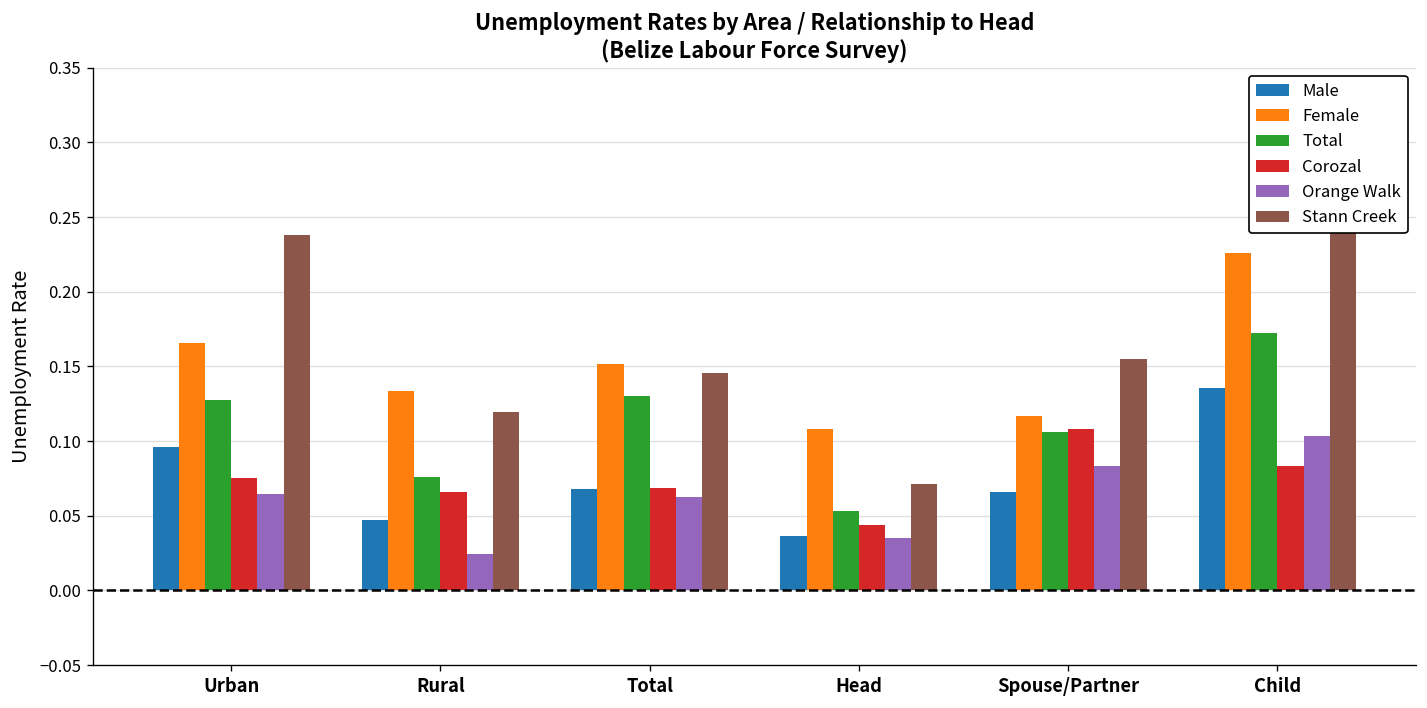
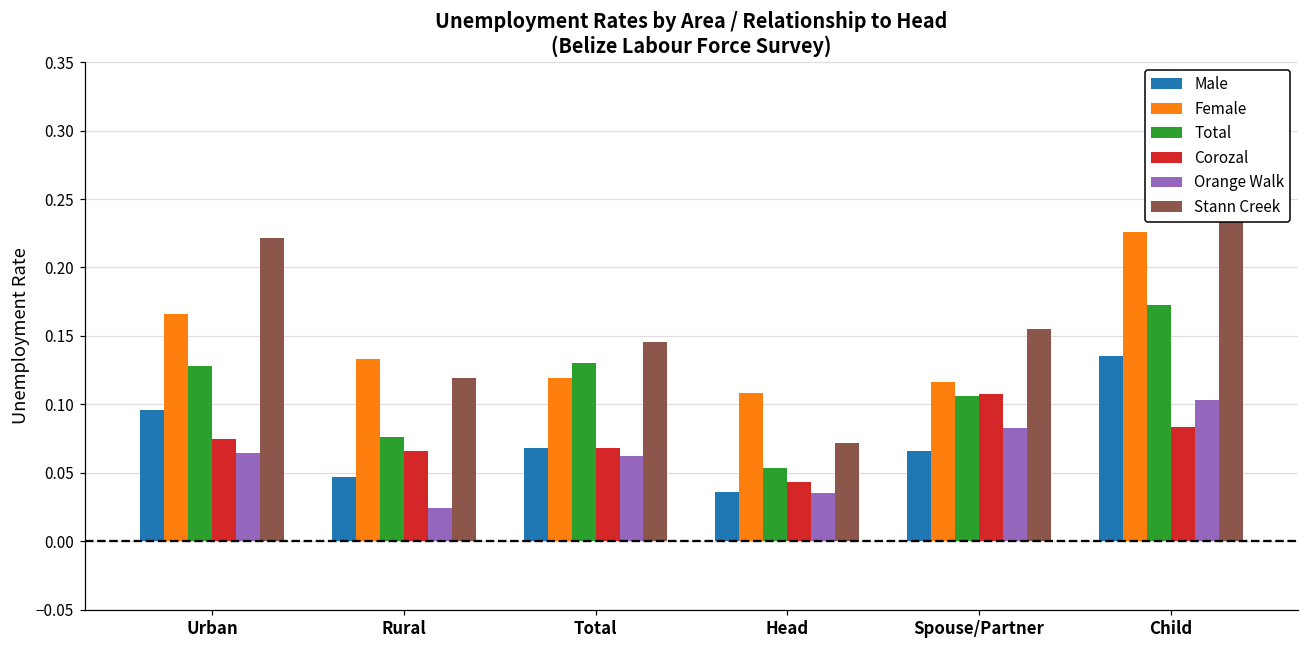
Stann Creek, Urban: 0.238 -> 0.222
Female, Total: 0.151 -> 0.119
